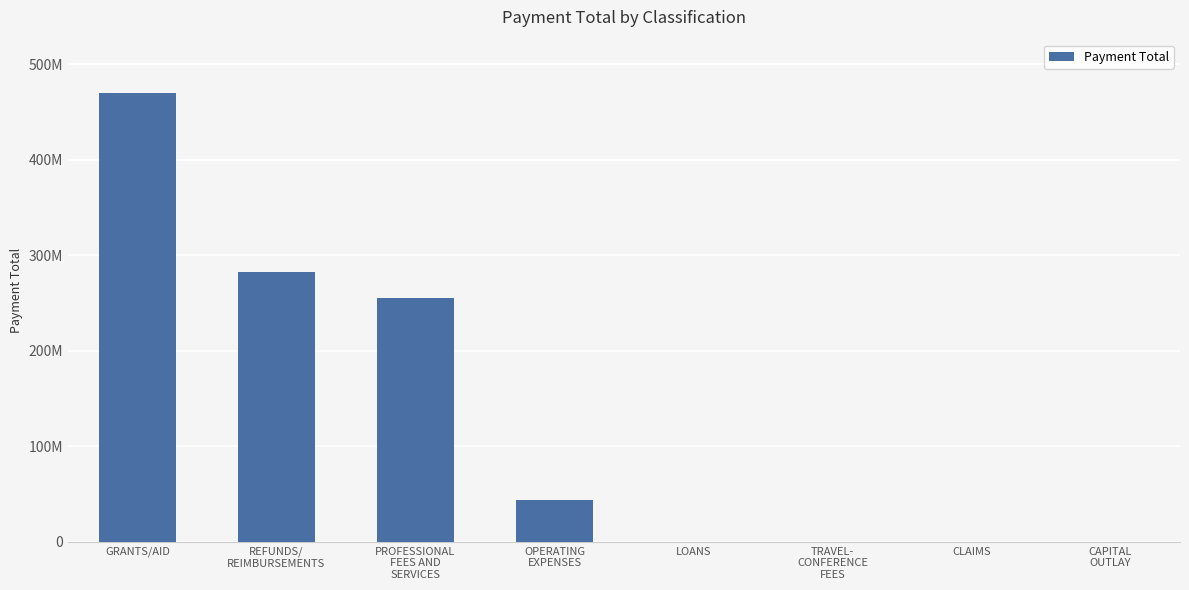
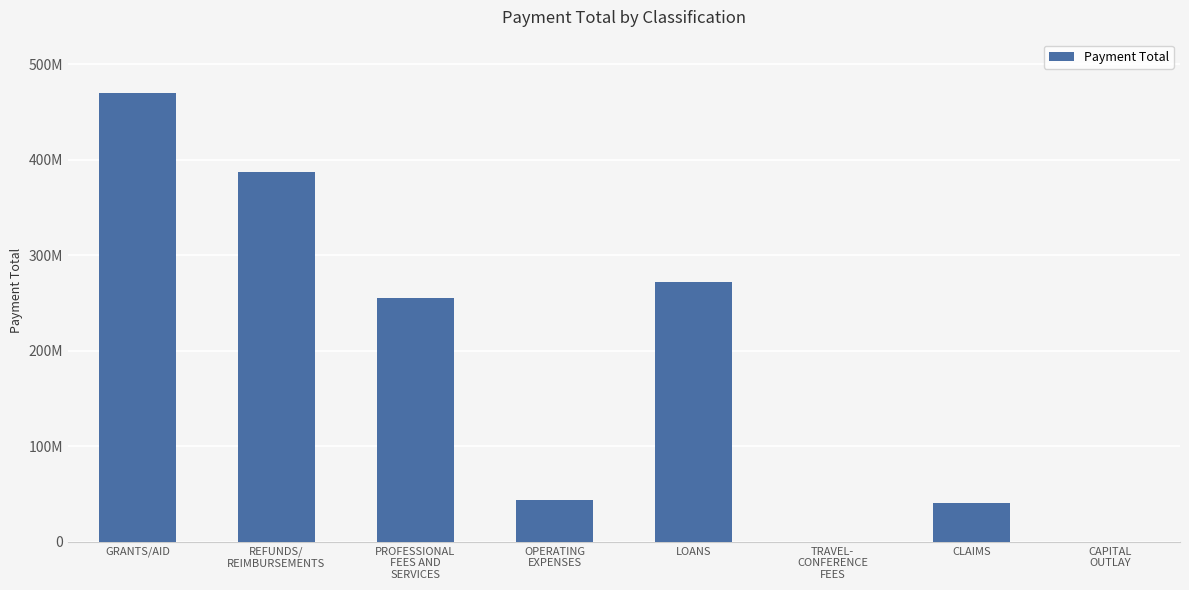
REFUNDS/ REIMBURSEMENTS: 280000000 -> 390000000
LOANS: 0 -> 270000000
CLAIMS: 0 -> 40000000
